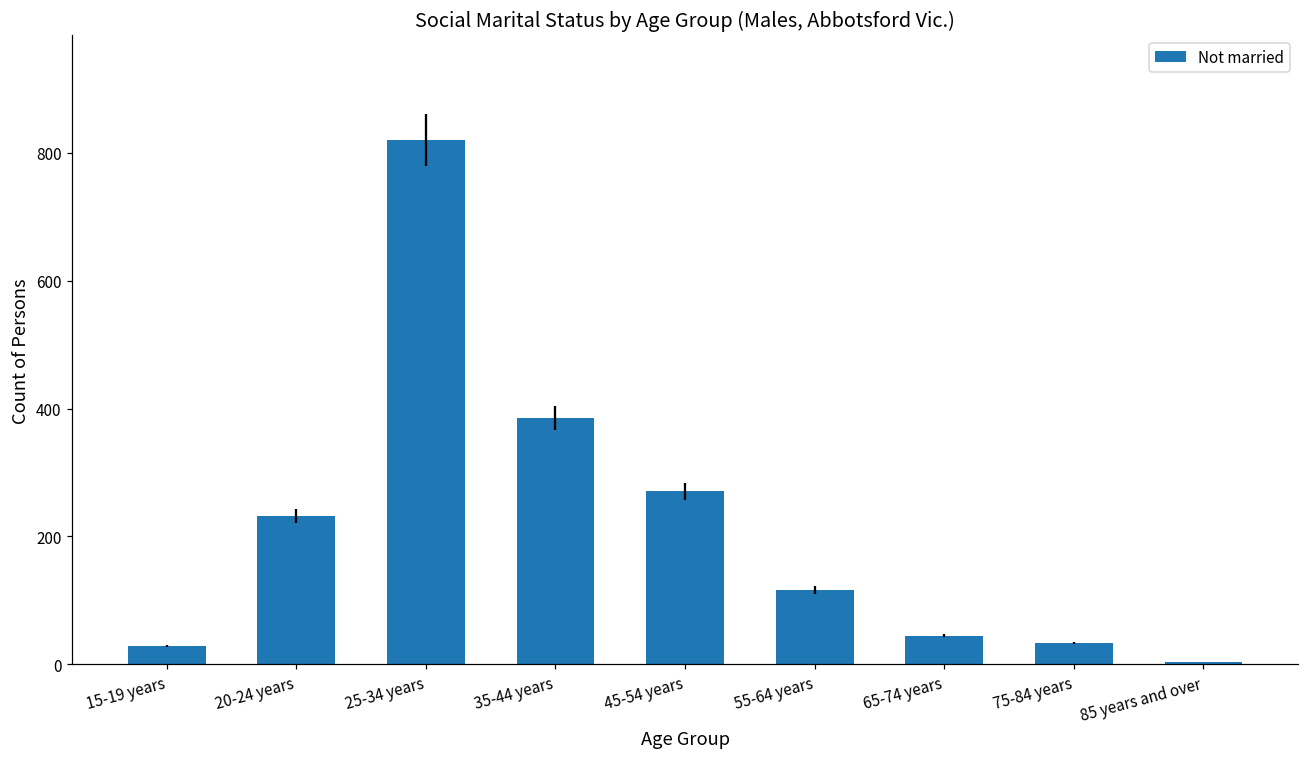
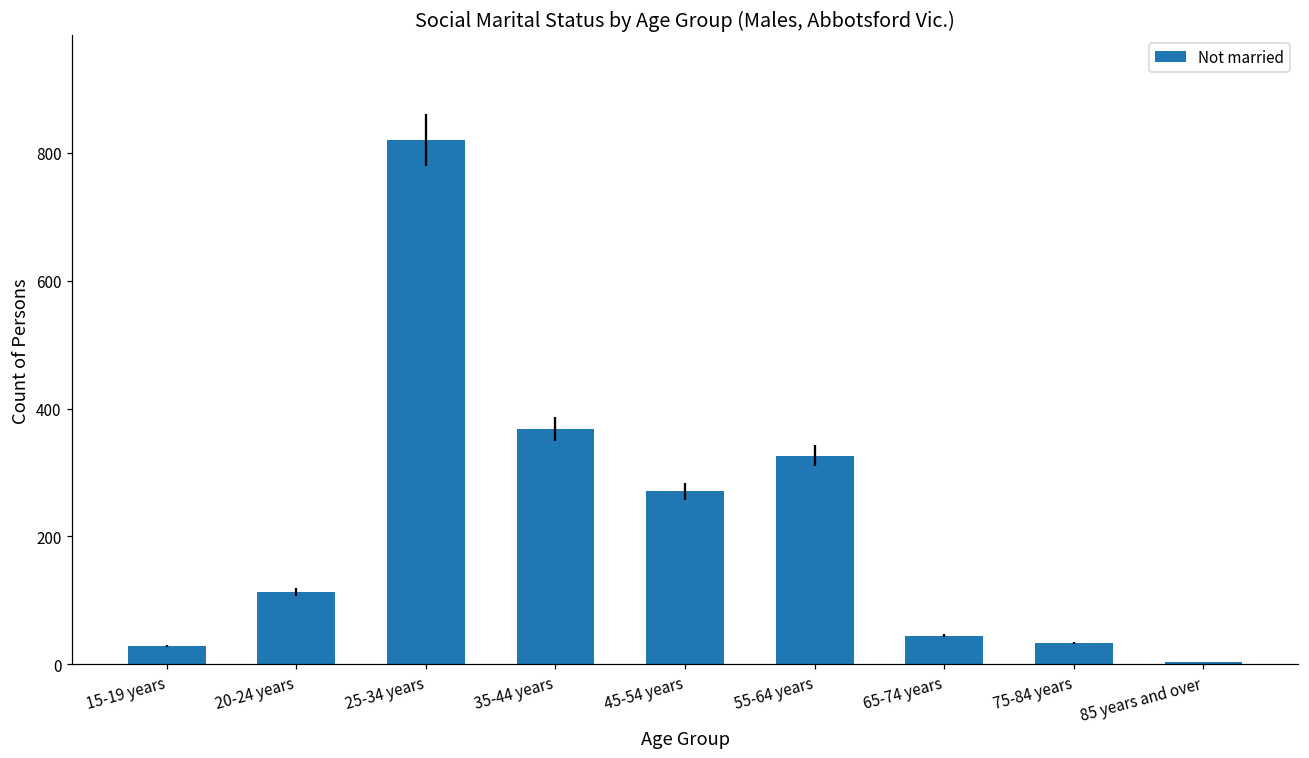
20-24 years: 230 -> 110
35-44 years: 390 -> 370
55-64 years: 120 -> 330
